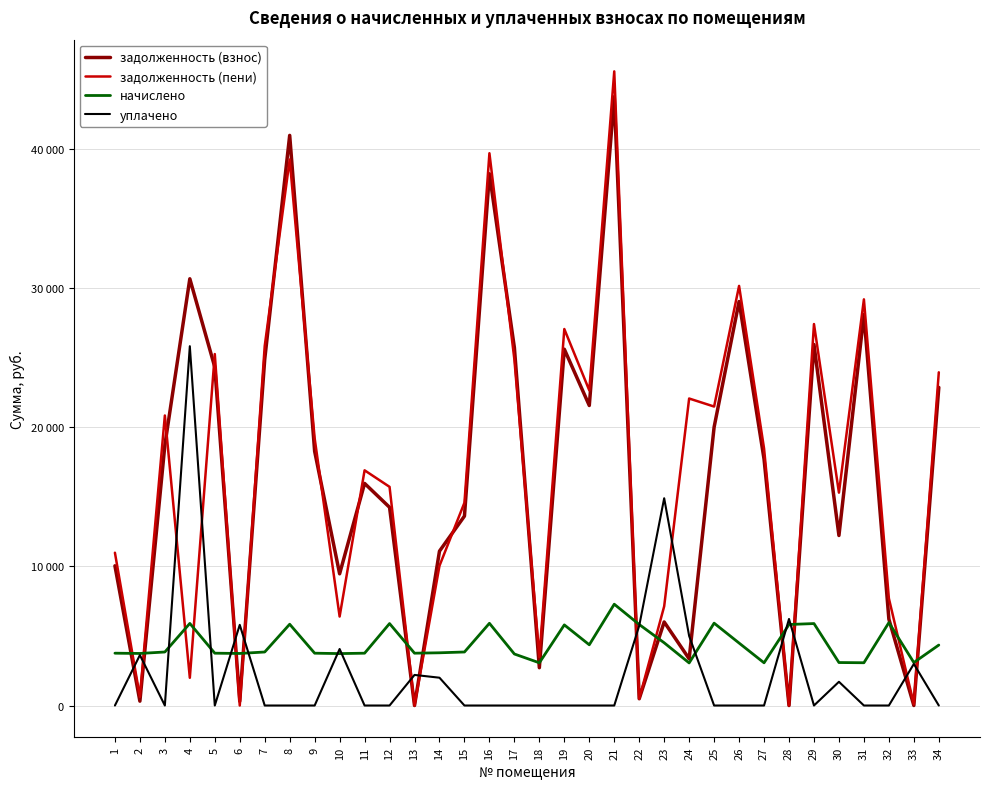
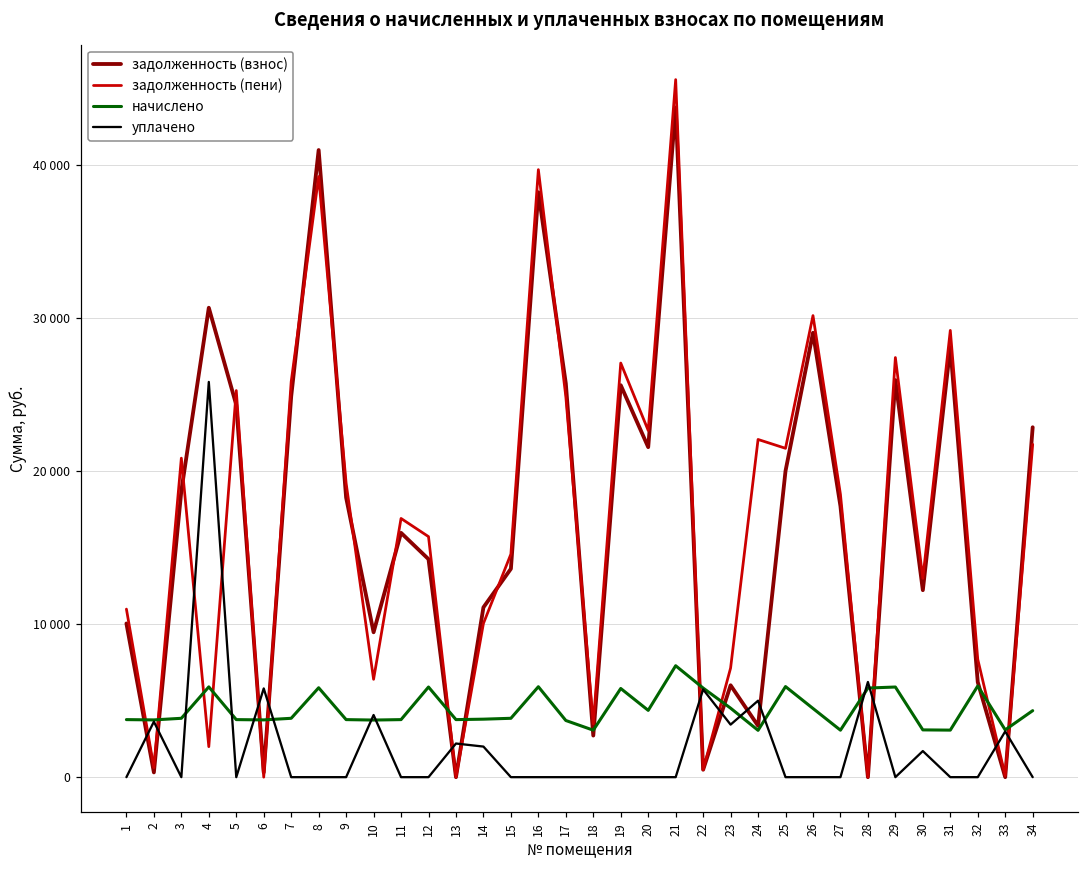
уплачено, 23: 14900 -> 3400
задолженность (пени), 30: 15300 -> 13000
задолженность (пени), 34: 24000 -> 21800
